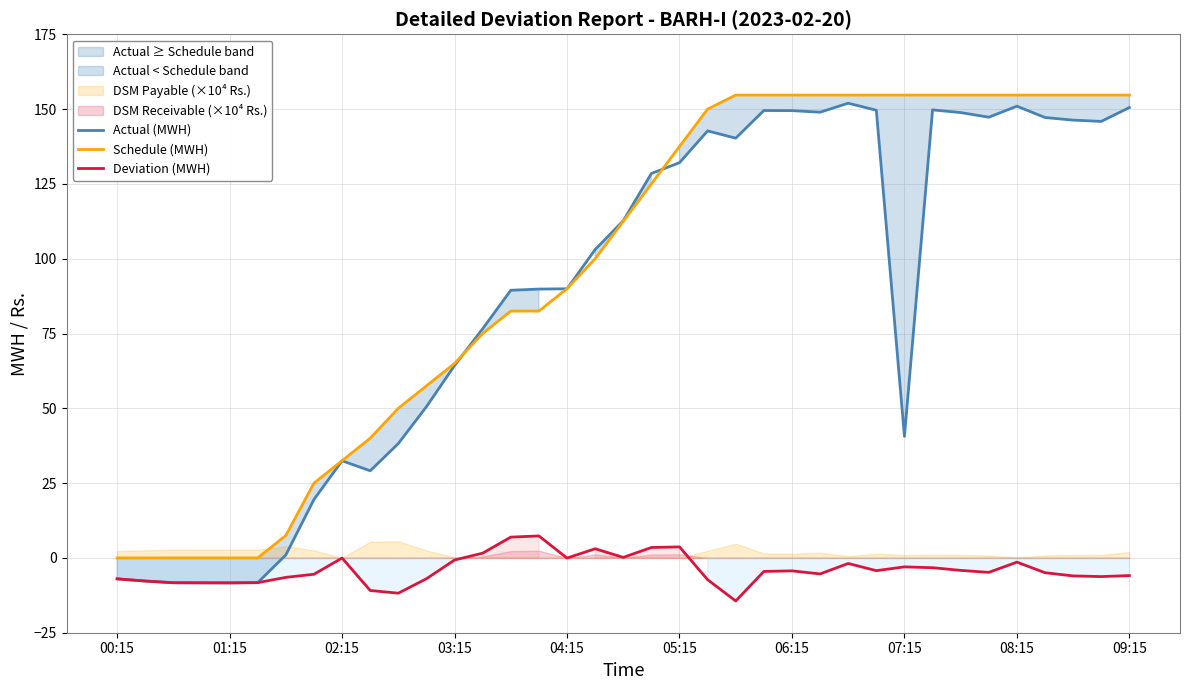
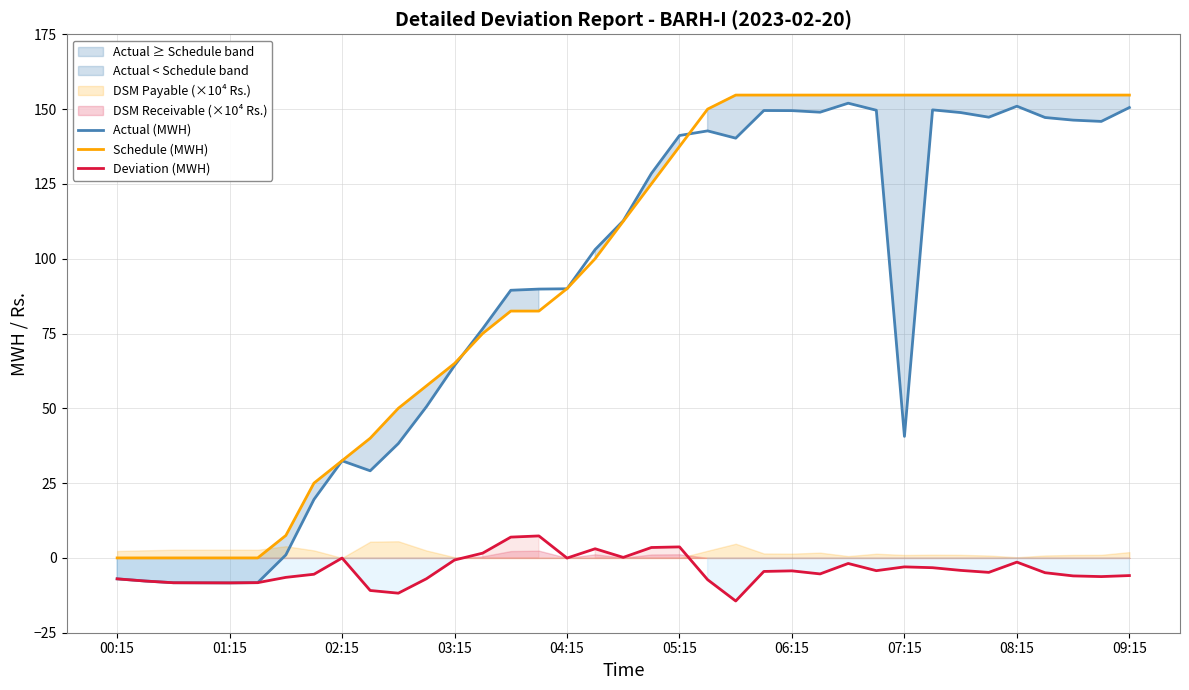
Actual (MWH), 05:15: 132 -> 141
